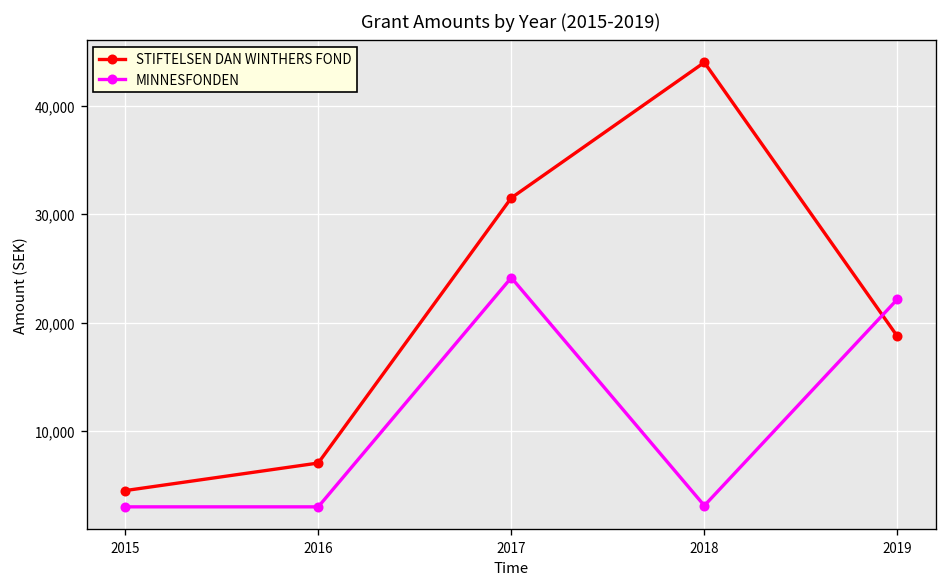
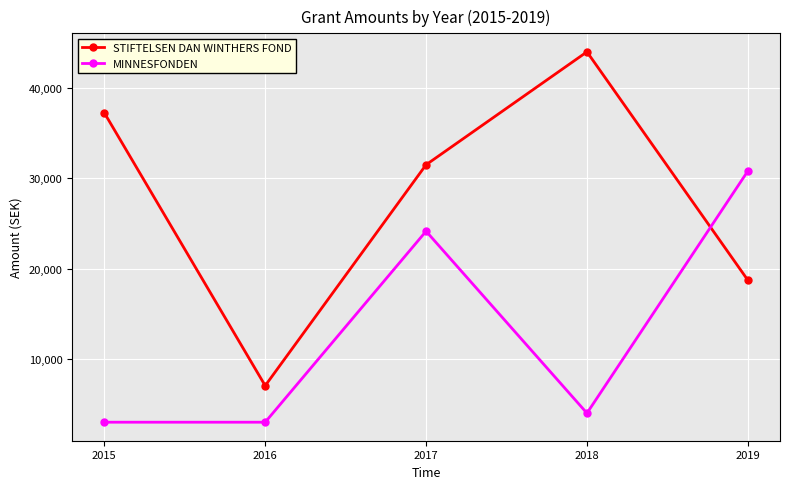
STIFTELSEN DAN WINTHERS FOND, 2015: 5,000 -> 37,000
MINNESFONDEN, 2018: 3,000 -> 4,000
MINNESFONDEN, 2019: 22,000 -> 31,000
